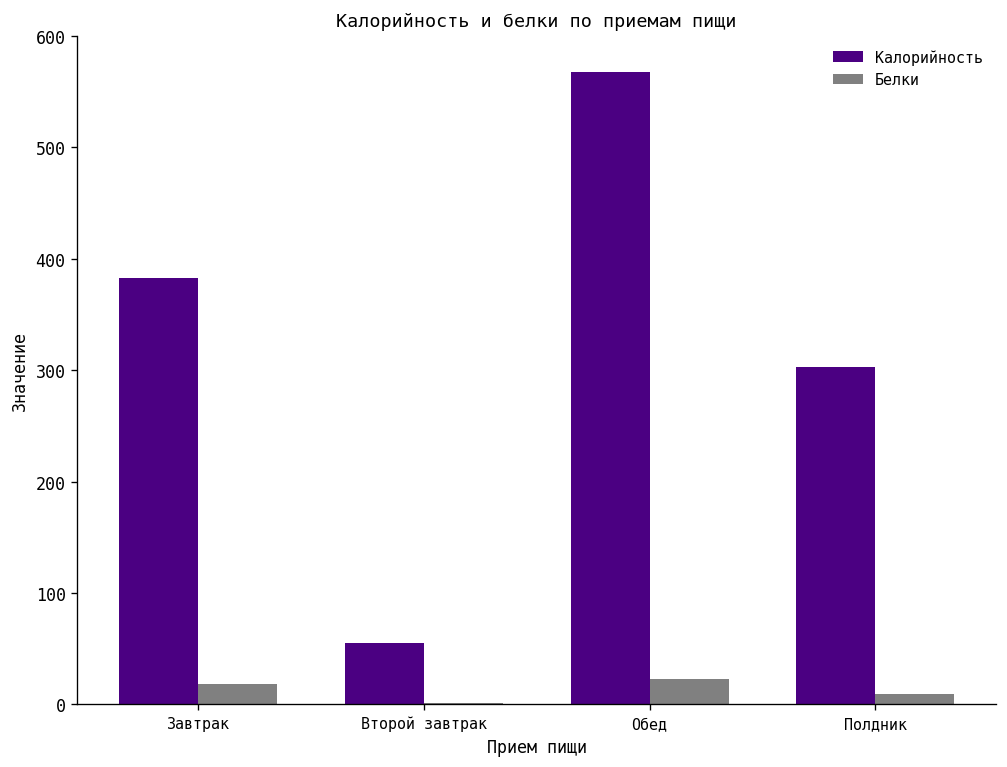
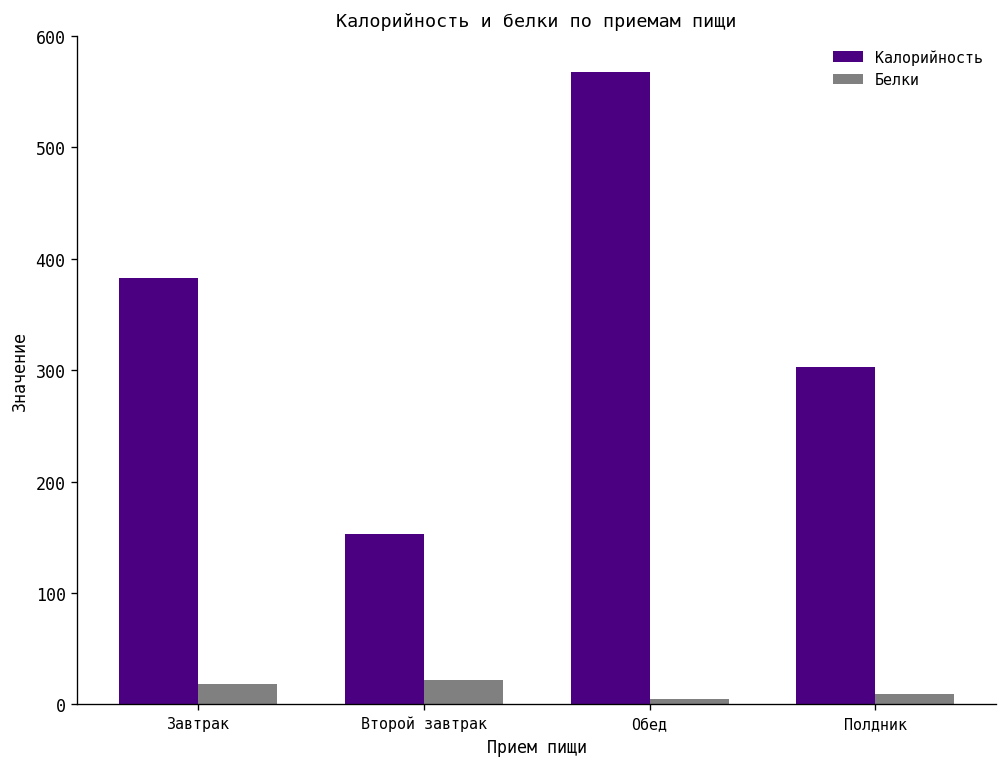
Калорийность, Второй завтрак: 60 -> 150
Белки, Второй завтрак: 0 -> 20
Белки, Обед: 20 -> 10
